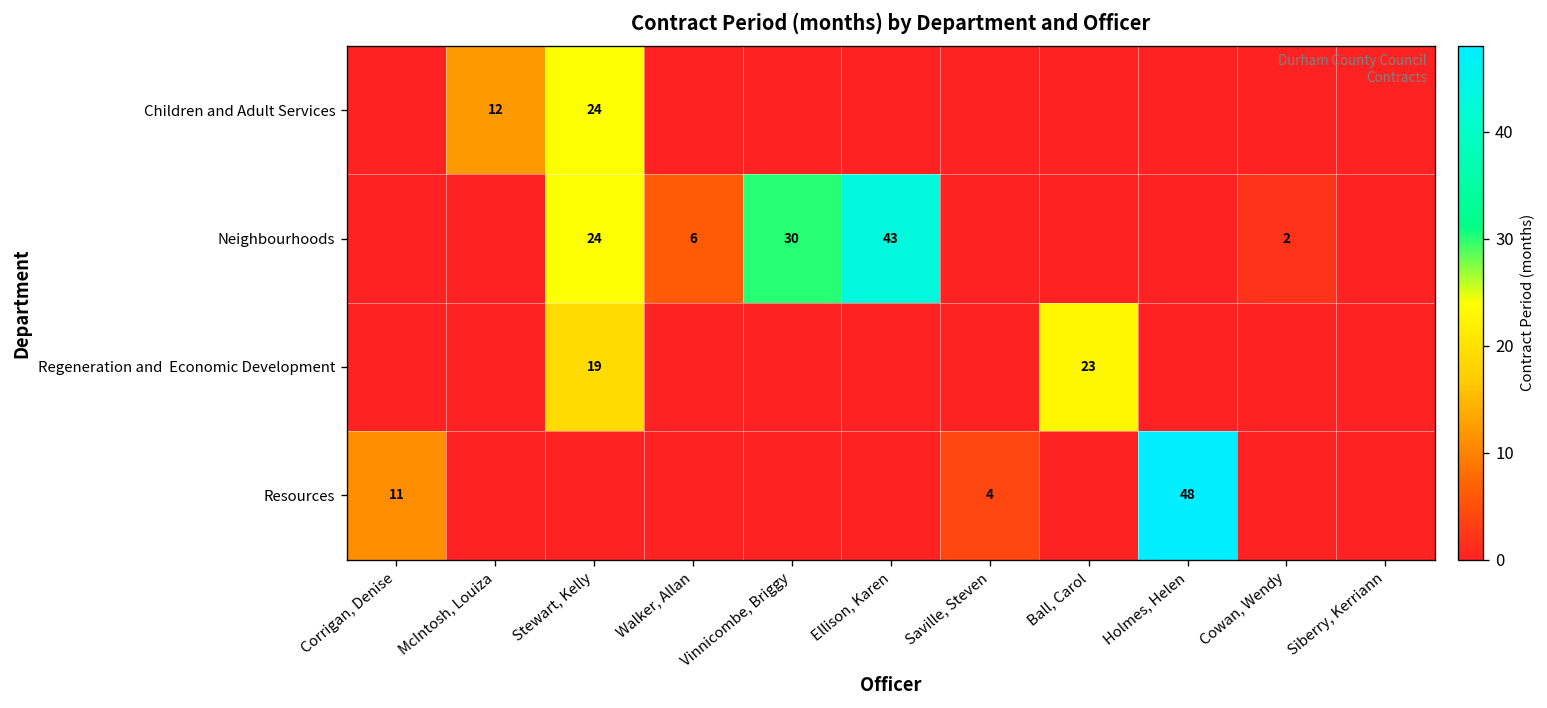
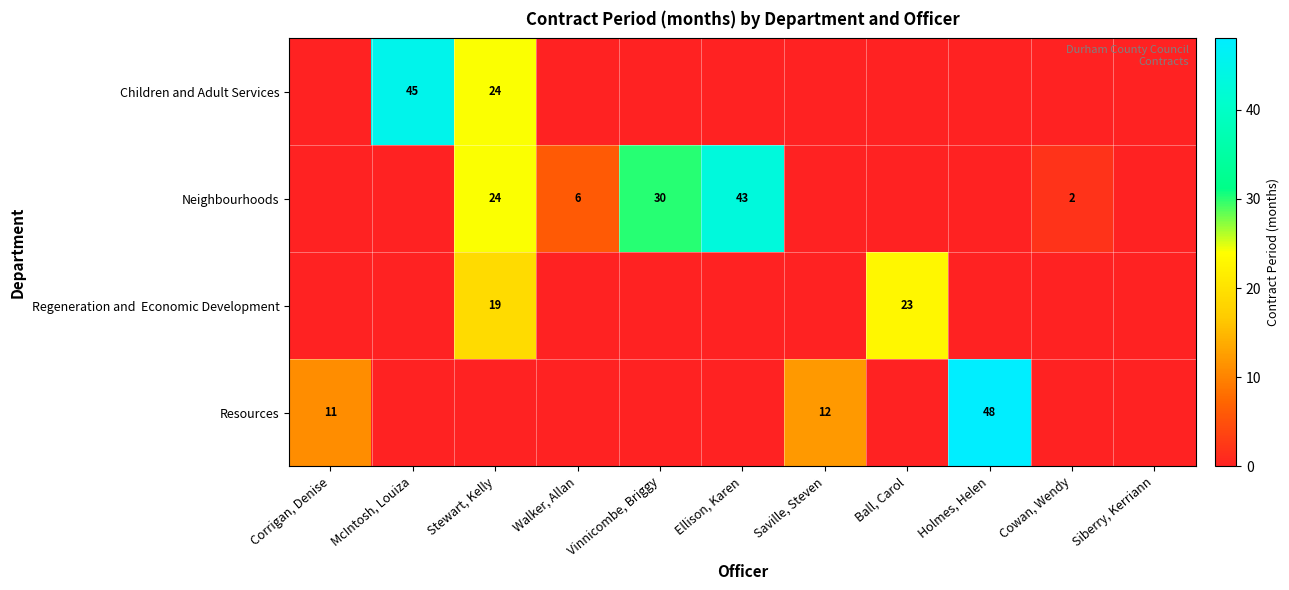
Children and Adult Services, McIntosh, Louiza: 12 -> 45
Resources, Saville, Steven: 4 -> 12
